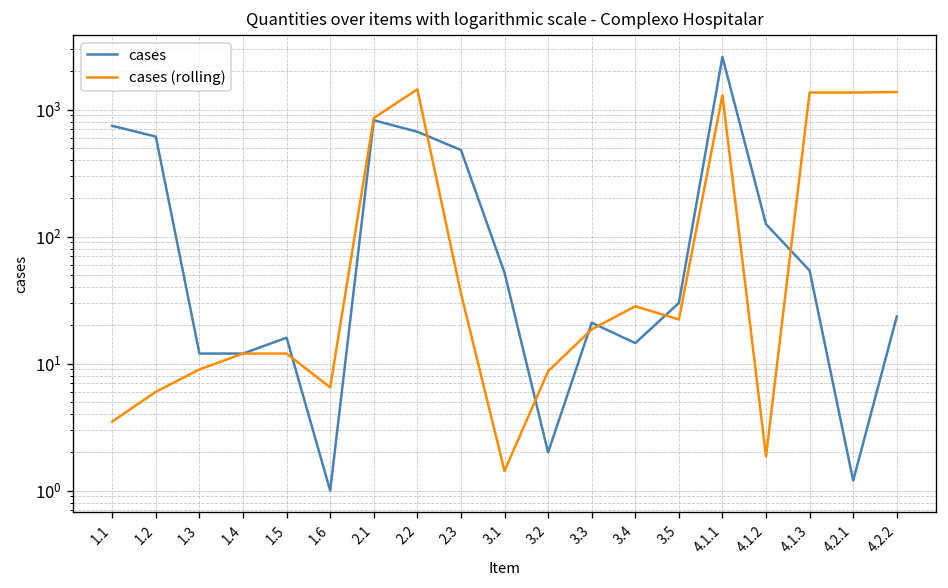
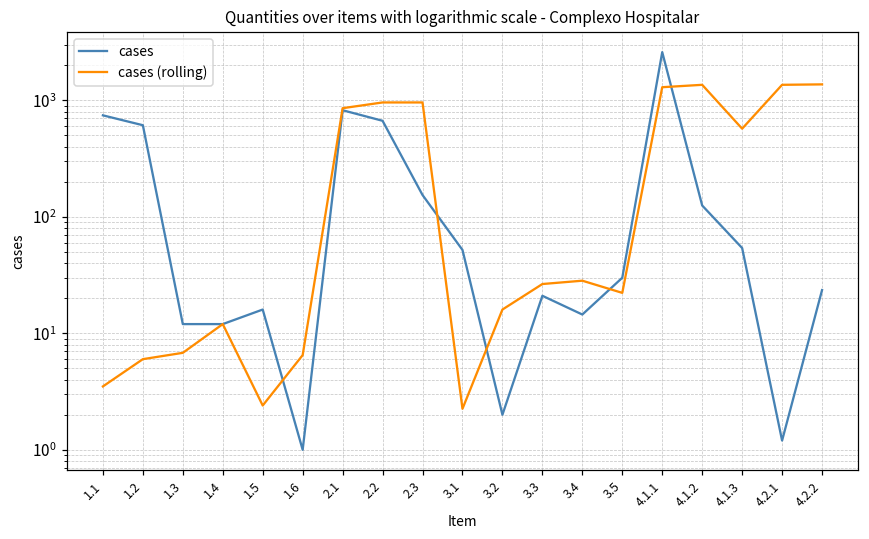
cases (rolling), 1.3: 9 -> 7
cases (rolling), 1.5: 12 -> 2.4
cases (rolling), 2.2: 1400 -> 1000
cases, 2.3: 500 -> 150
cases (rolling), 2.3: 36 -> 1000
cases (rolling), 3.1: 1.4 -> 2.3
cases (rolling), 3.2: 9 -> 16
cases (rolling), 3.3: 19 -> 27
cases (rolling), 4.1.2: 1.9 -> 1400
cases (rolling), 4.1.3: 1400 -> 600
